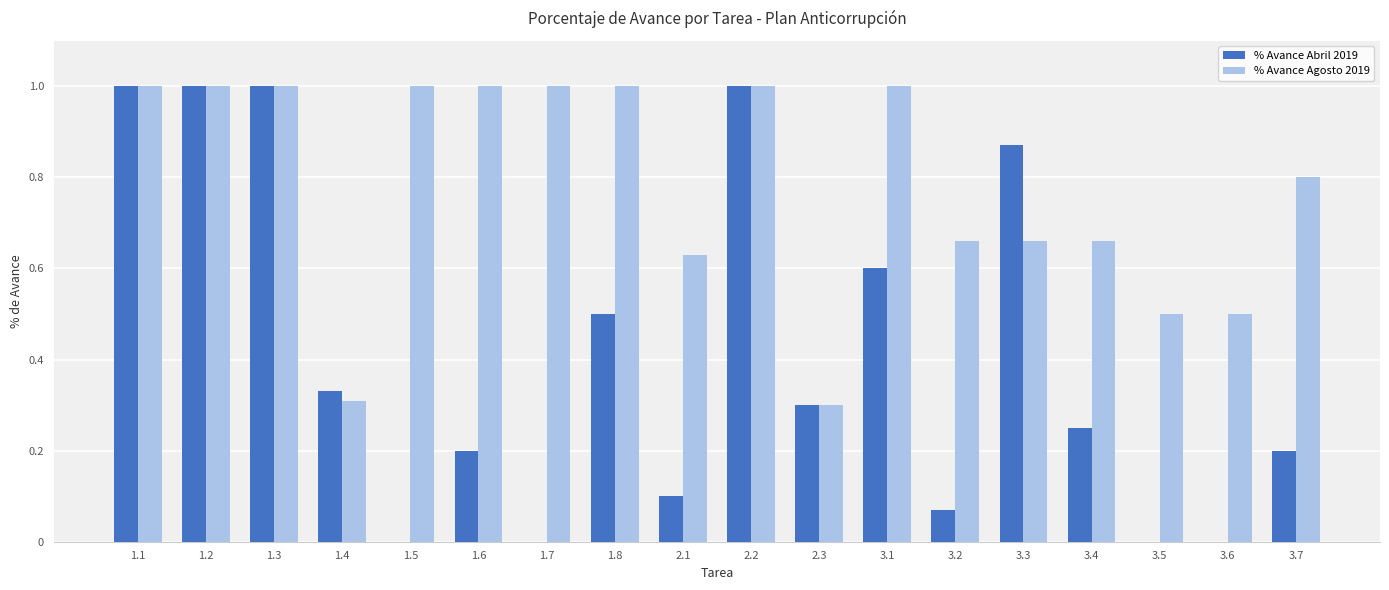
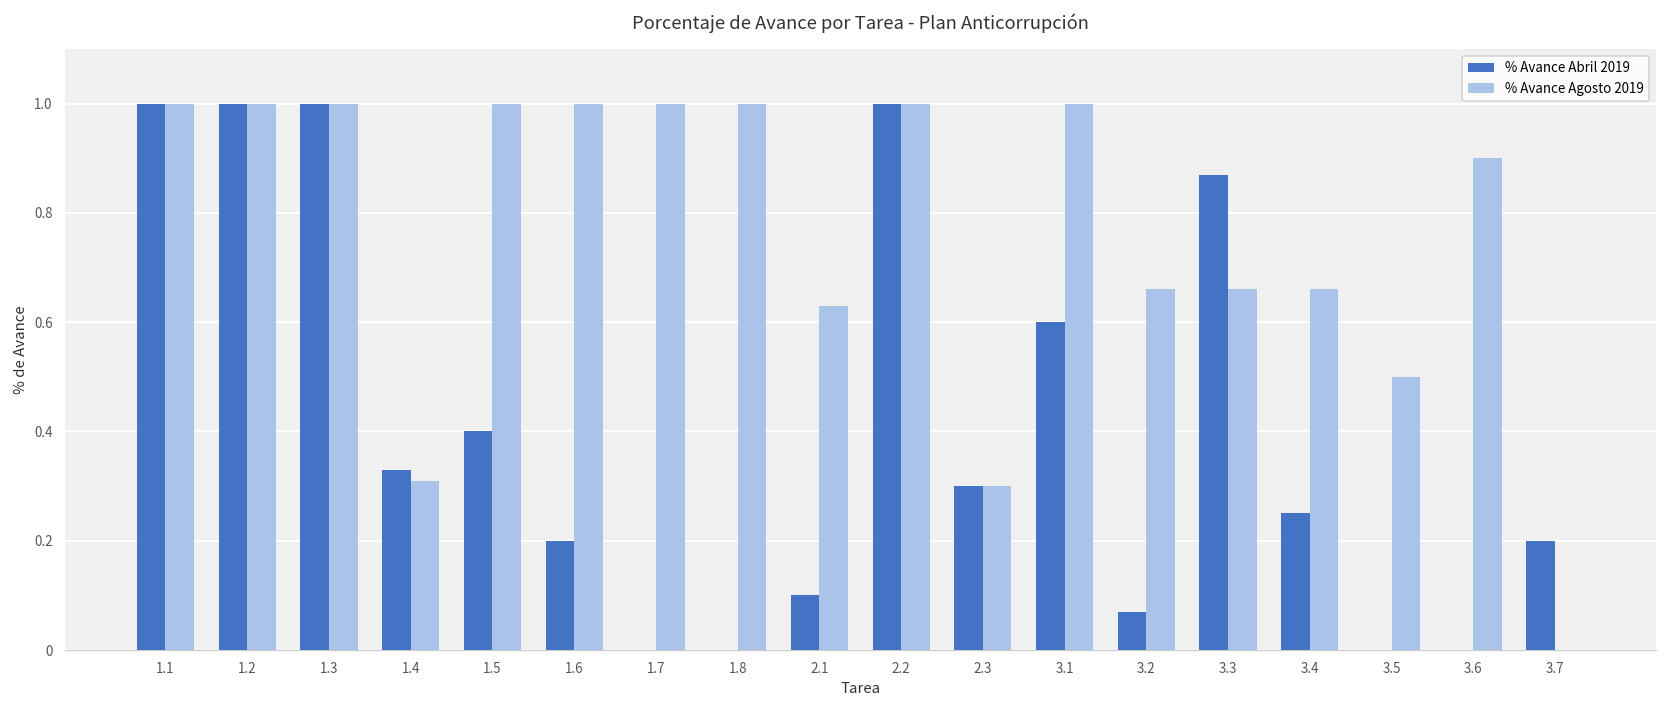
% Avance Abril 2019, 1.5: 0.0 -> 0.4
% Avance Abril 2019, 1.8: 0.5 -> 0.0
% Avance Agosto 2019, 3.6: 0.5 -> 0.9
% Avance Agosto 2019, 3.7: 0.8 -> 0.0
